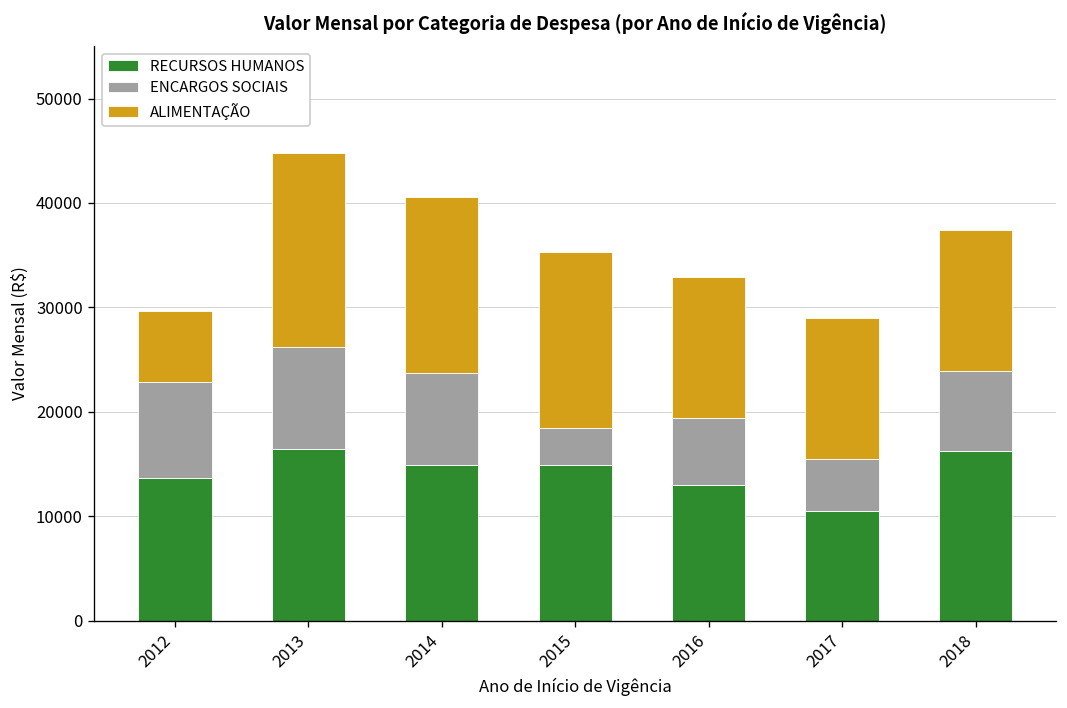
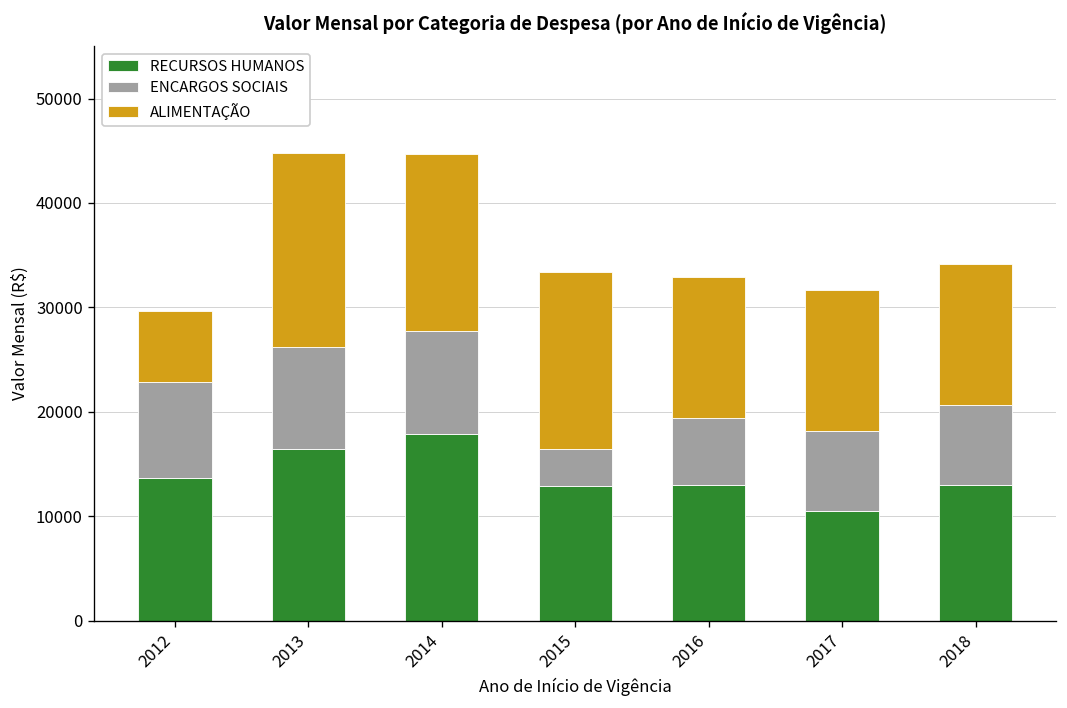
RECURSOS HUMANOS, 2014: 15000 -> 18000
ENCARGOS SOCIAIS, 2014: 9000 -> 10000
RECURSOS HUMANOS, 2015: 15000 -> 13000
ENCARGOS SOCIAIS, 2017: 5000 -> 8000
RECURSOS HUMANOS, 2018: 16000 -> 13000
